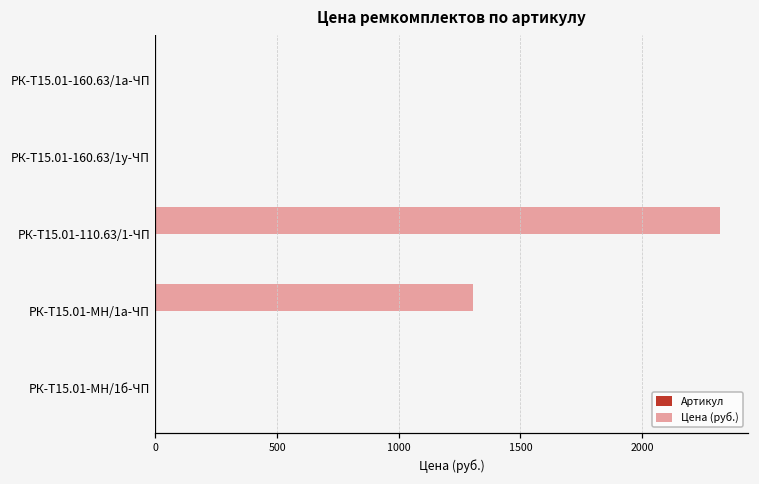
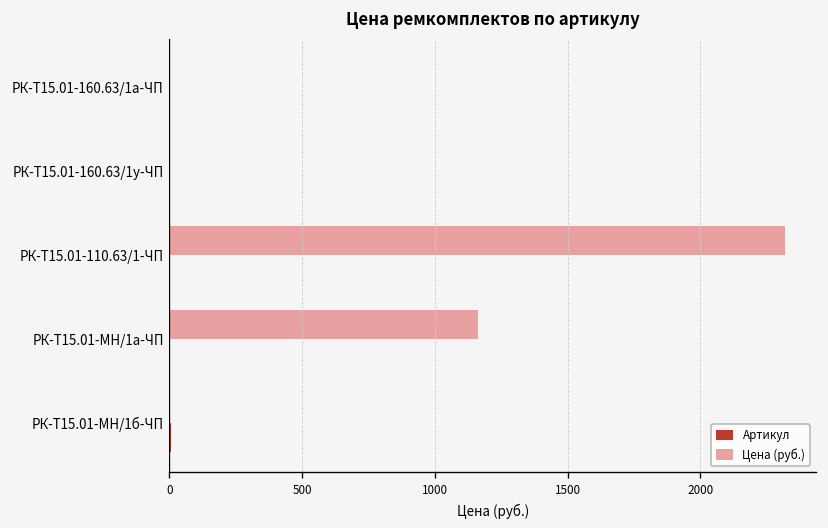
Цена (руб.), РК-Т15.01-МН/1а-ЧП: 1310 -> 1160
